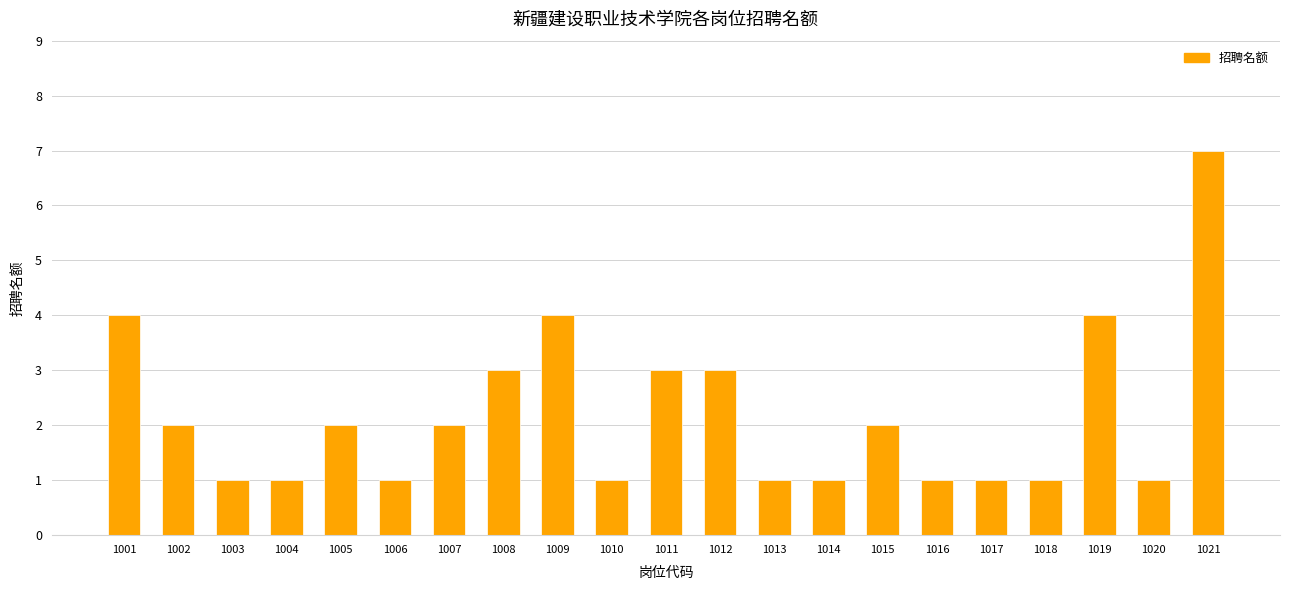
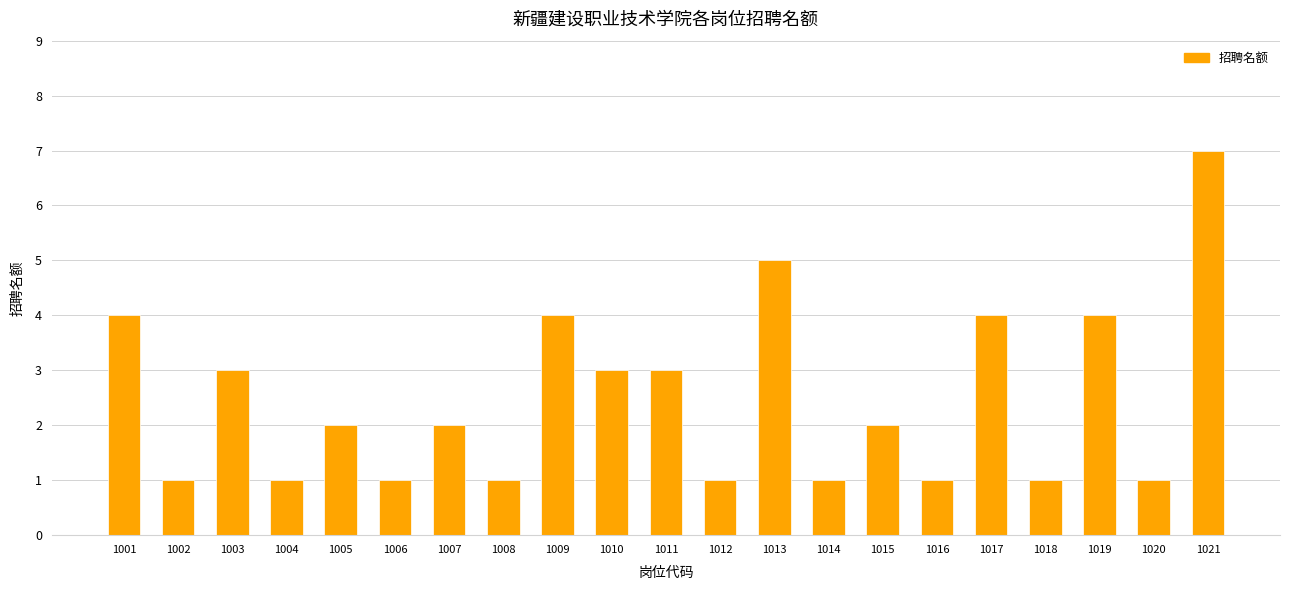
1002: 2 -> 1
1003: 1 -> 3
1008: 3 -> 1
1010: 1 -> 3
1012: 3 -> 1
1013: 1 -> 5
1017: 1 -> 4
